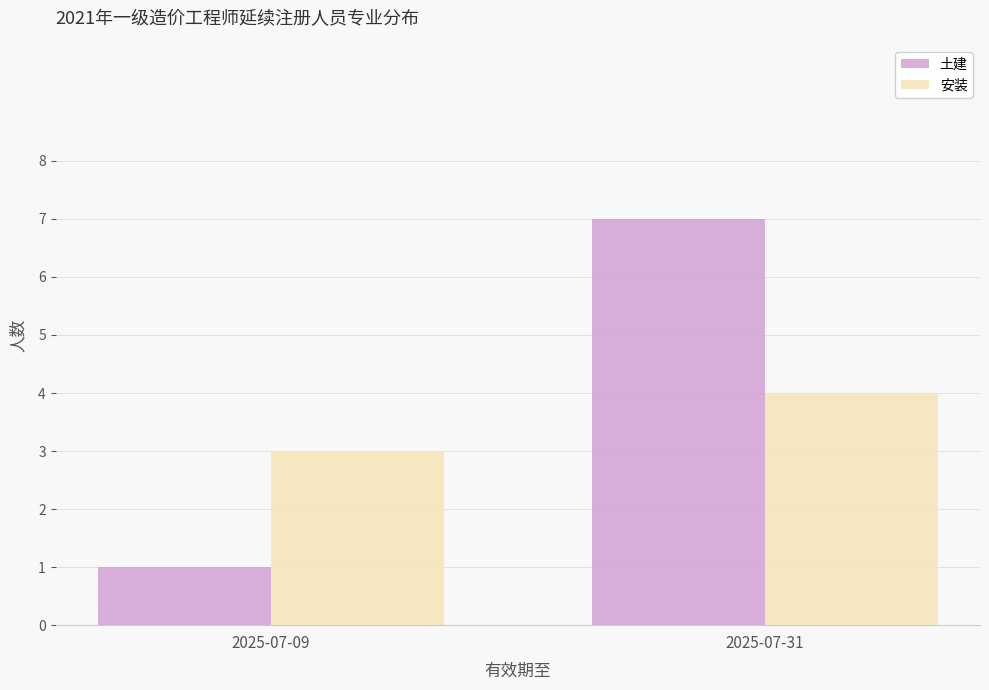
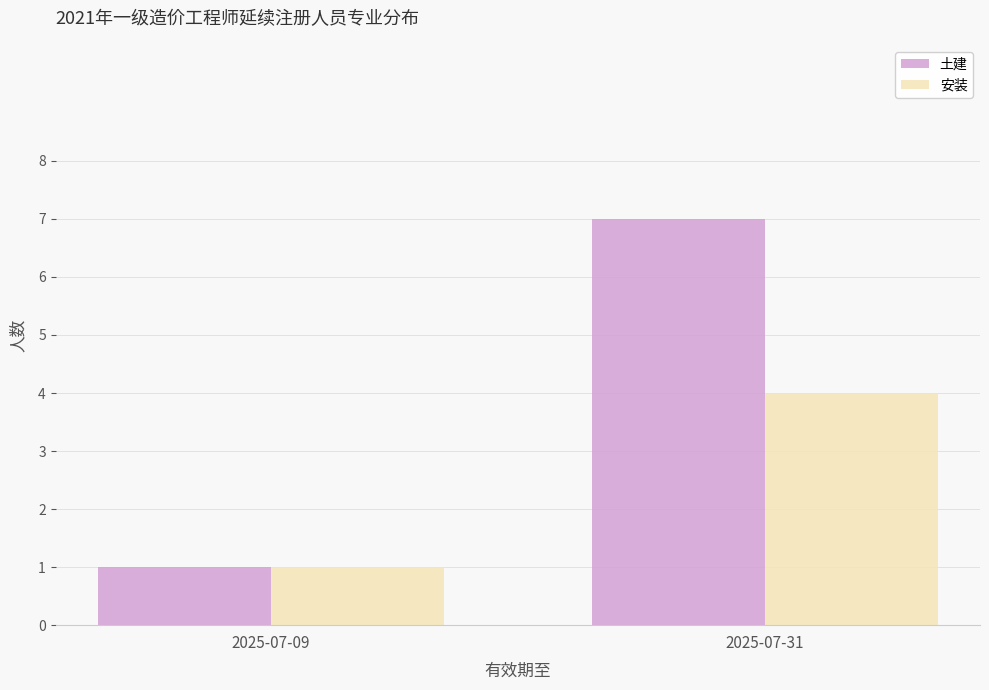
安装, 2025-07-09: 3 -> 1
